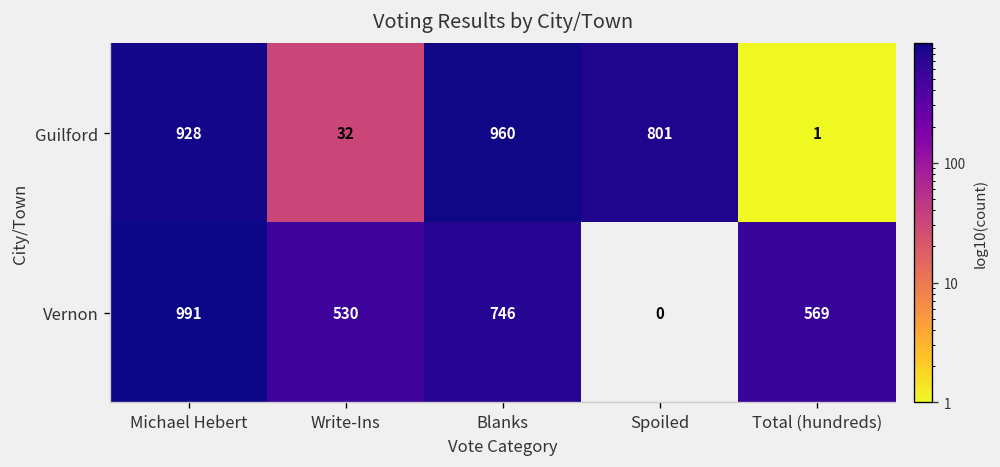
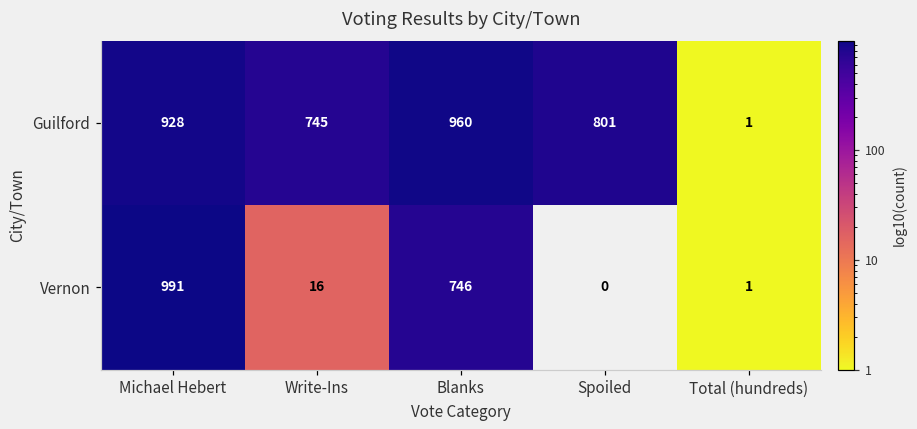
Guilford, Write-Ins: 32 -> 745
Vernon, Write-Ins: 530 -> 16
Vernon, Total (hundreds): 569 -> 1
